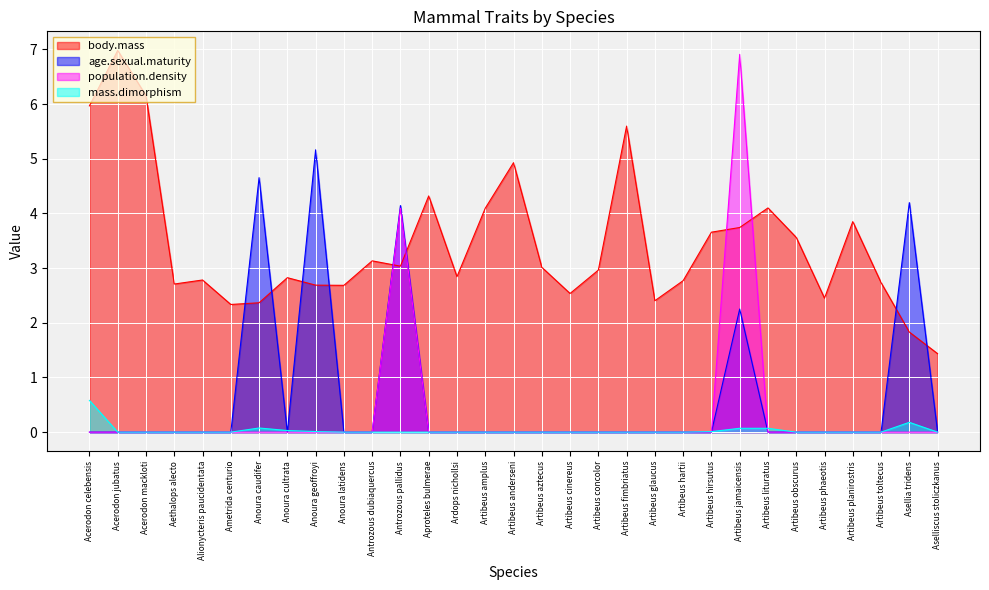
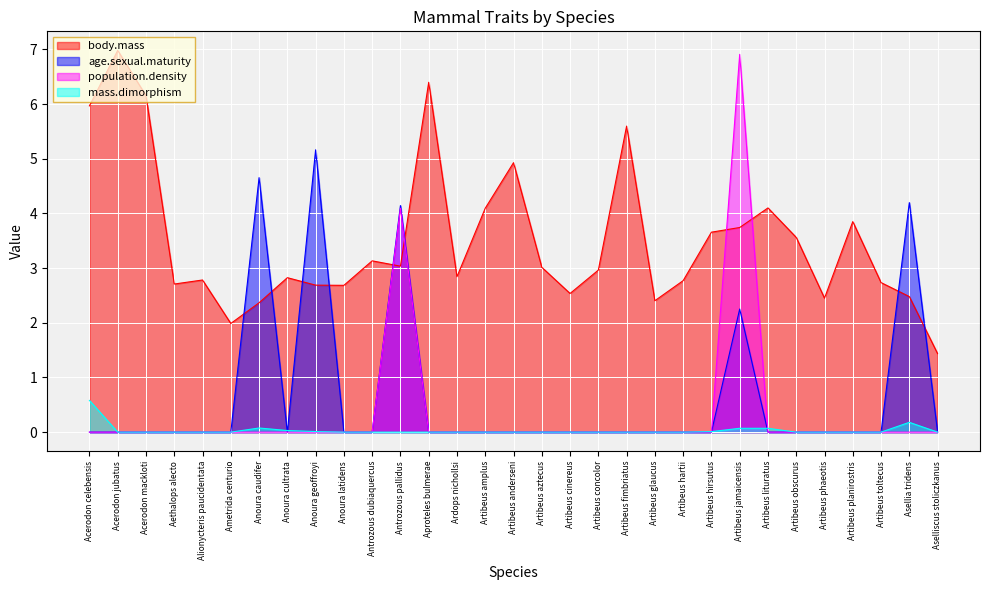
body.mass, Ametrida centurio: 2.3 -> 2.0
body.mass, Aproteles bulmerae: 4.3 -> 6.4
body.mass, Asellia tridens: 1.8 -> 2.5
